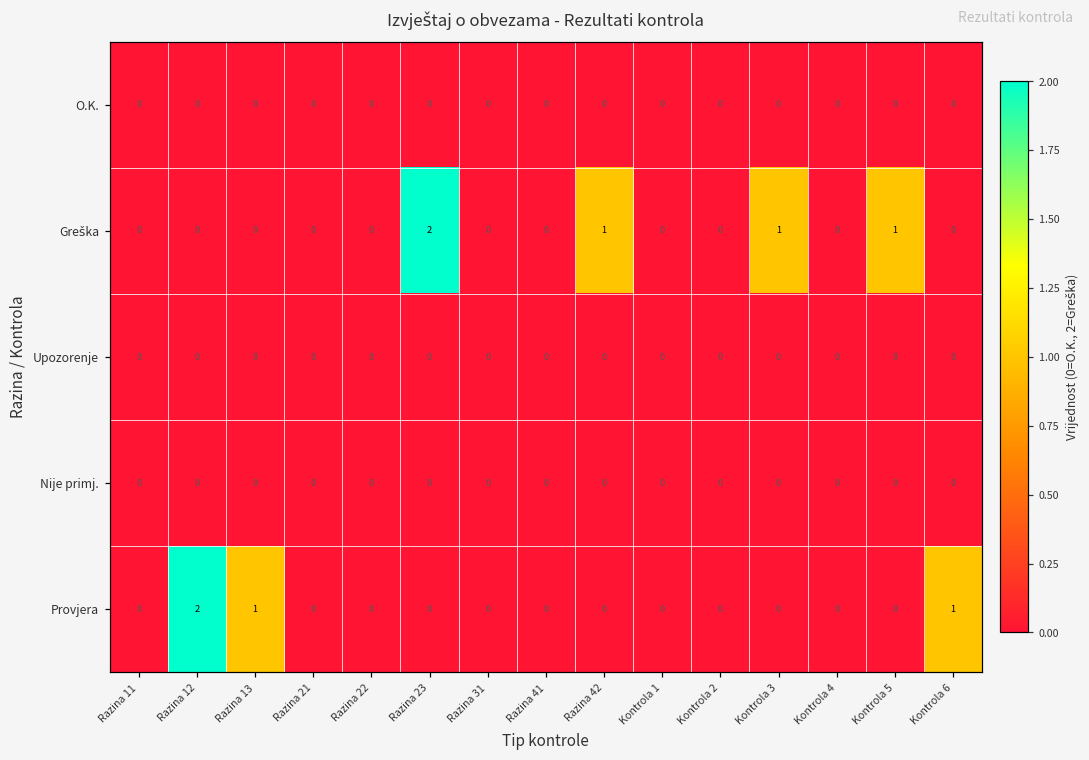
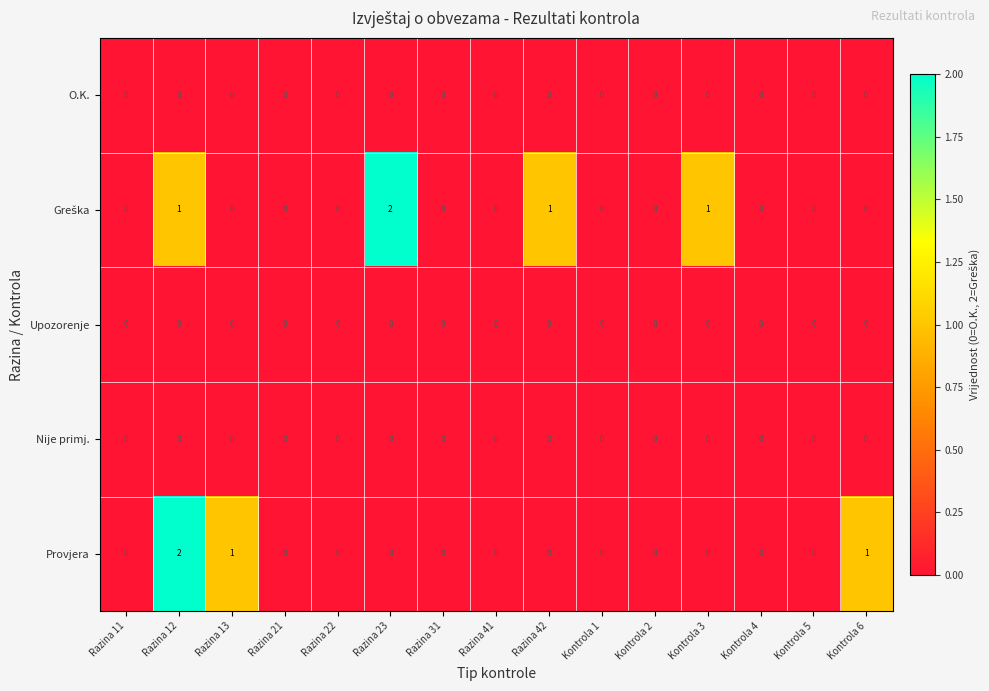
Greška, Razina 12: 0 -> 1
Greška, Kontrola 5: 1 -> 0
